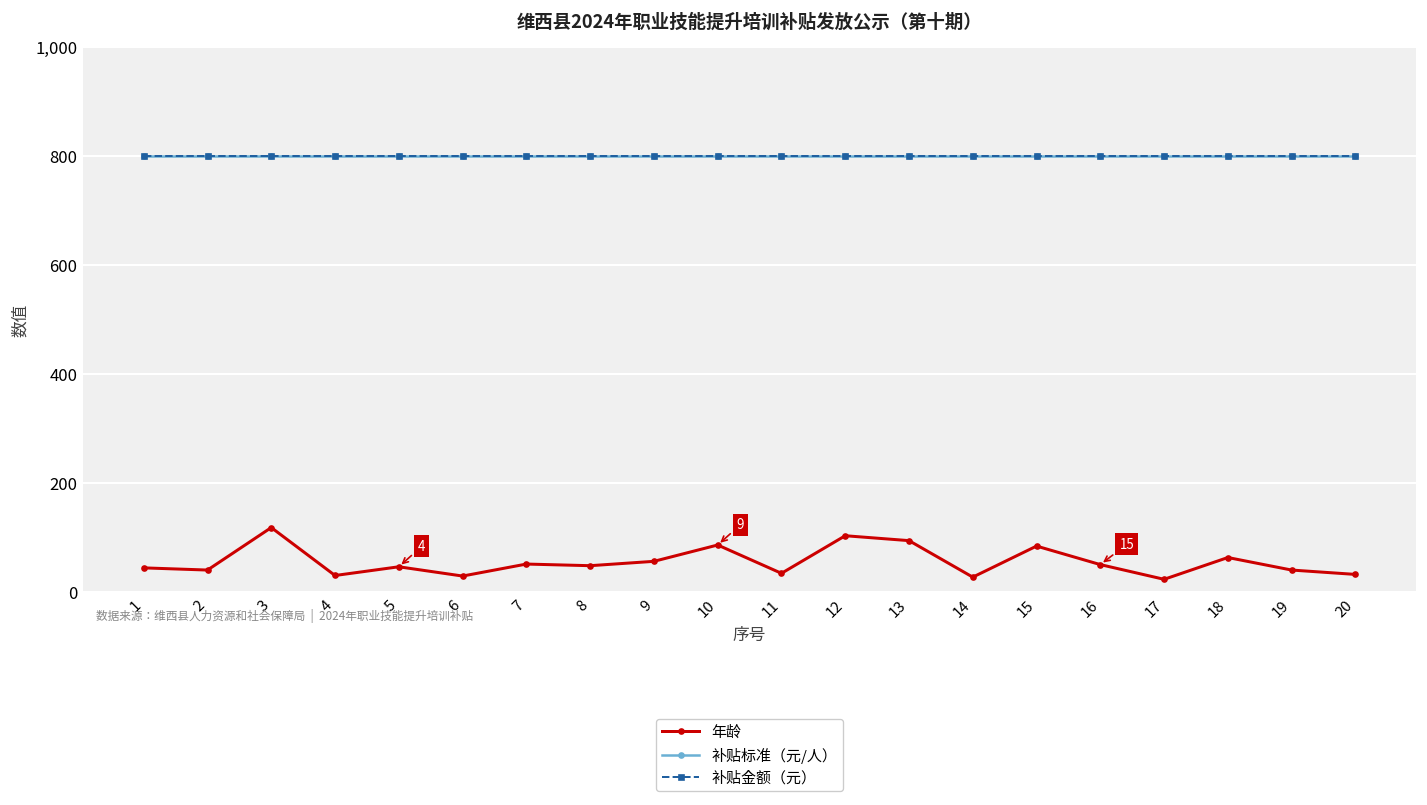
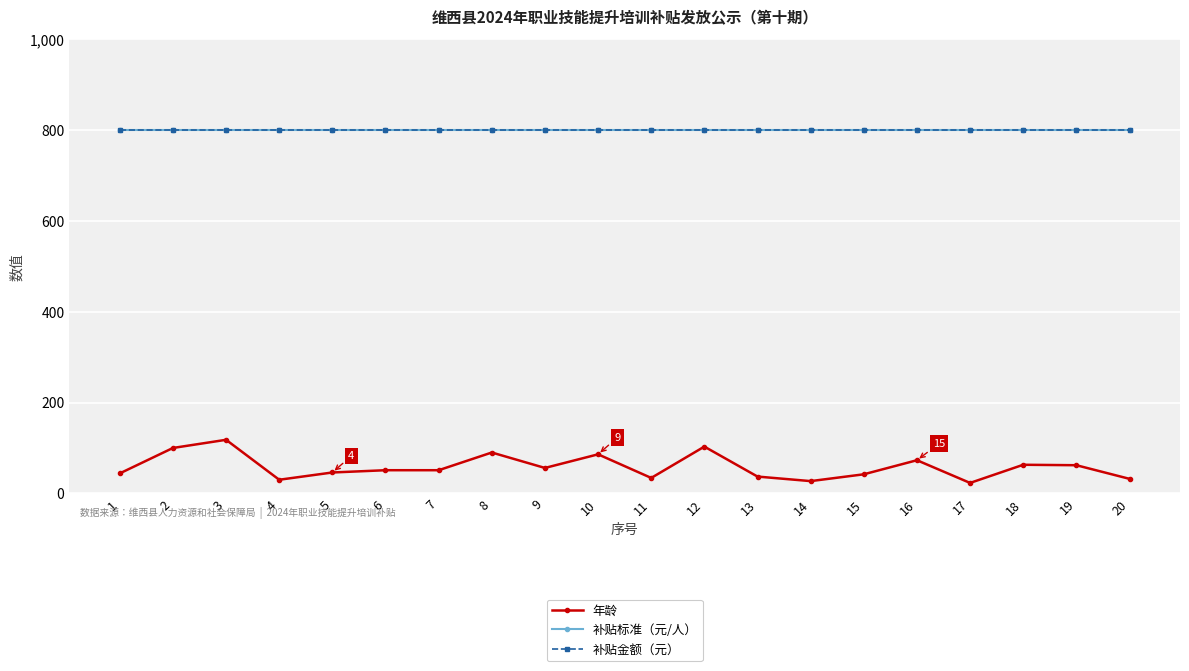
年龄, 2: 40 -> 100
年龄, 6: 30 -> 50
年龄, 8: 50 -> 90
年龄, 13: 90 -> 40
年龄, 15: 80 -> 40
年龄, 16: 50 -> 70
年龄, 19: 40 -> 60
